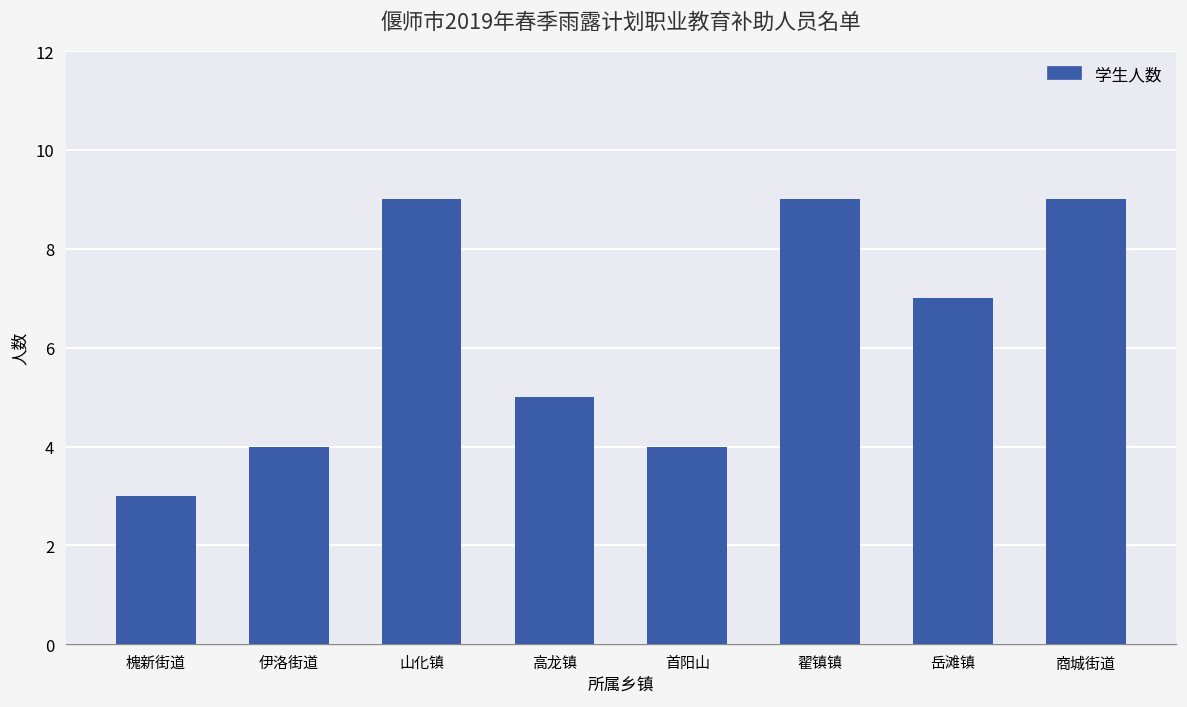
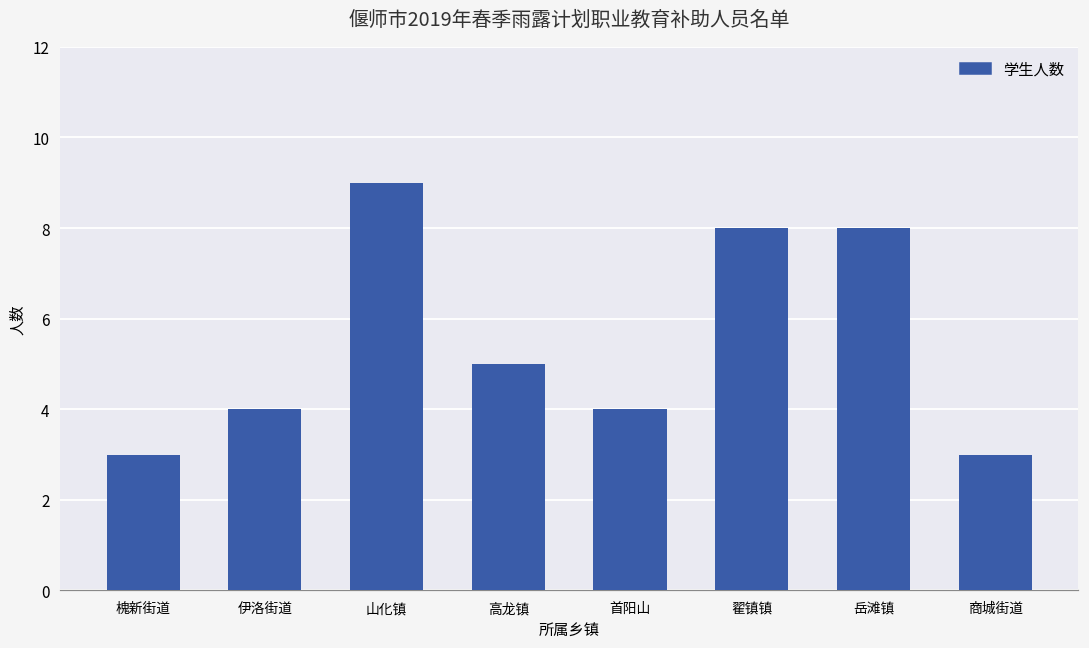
翟镇镇: 9 -> 8
岳滩镇: 7 -> 8
商城街道: 9 -> 3
